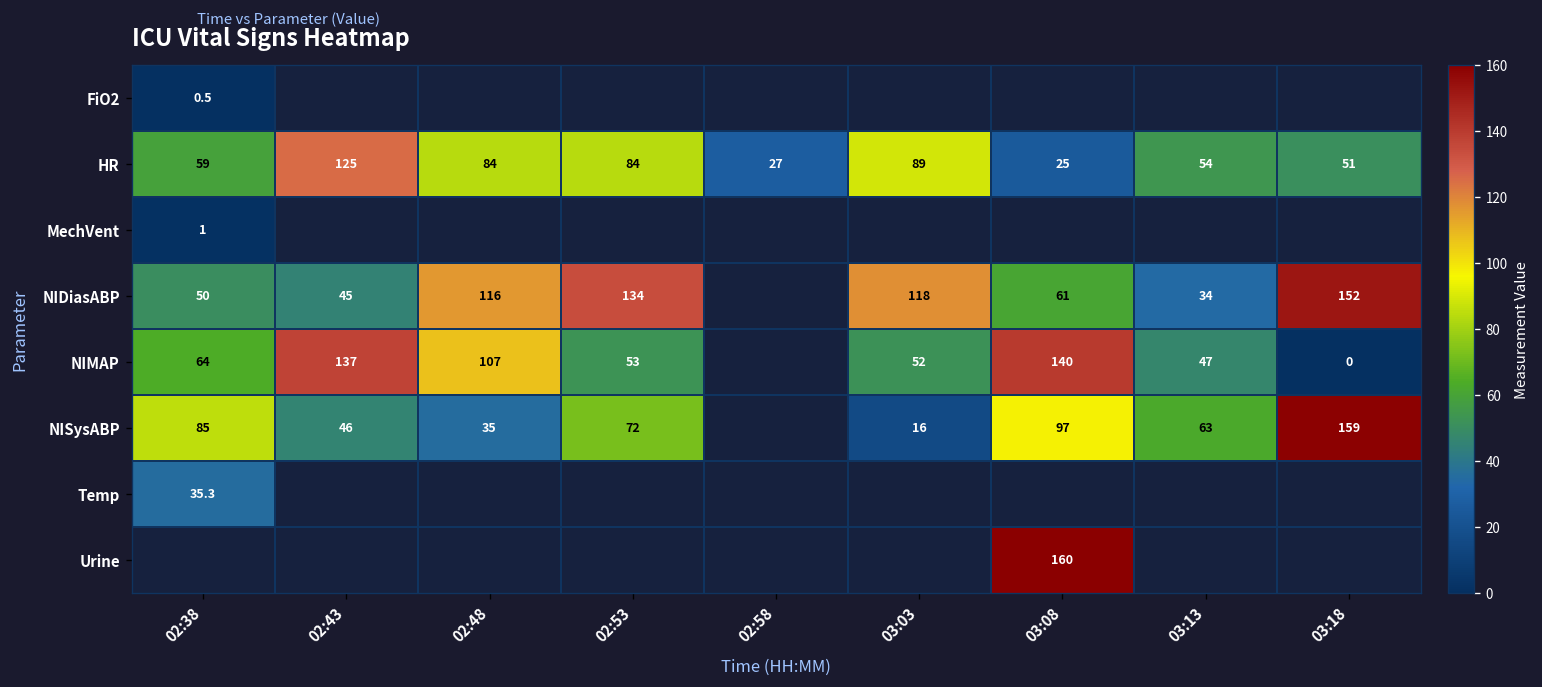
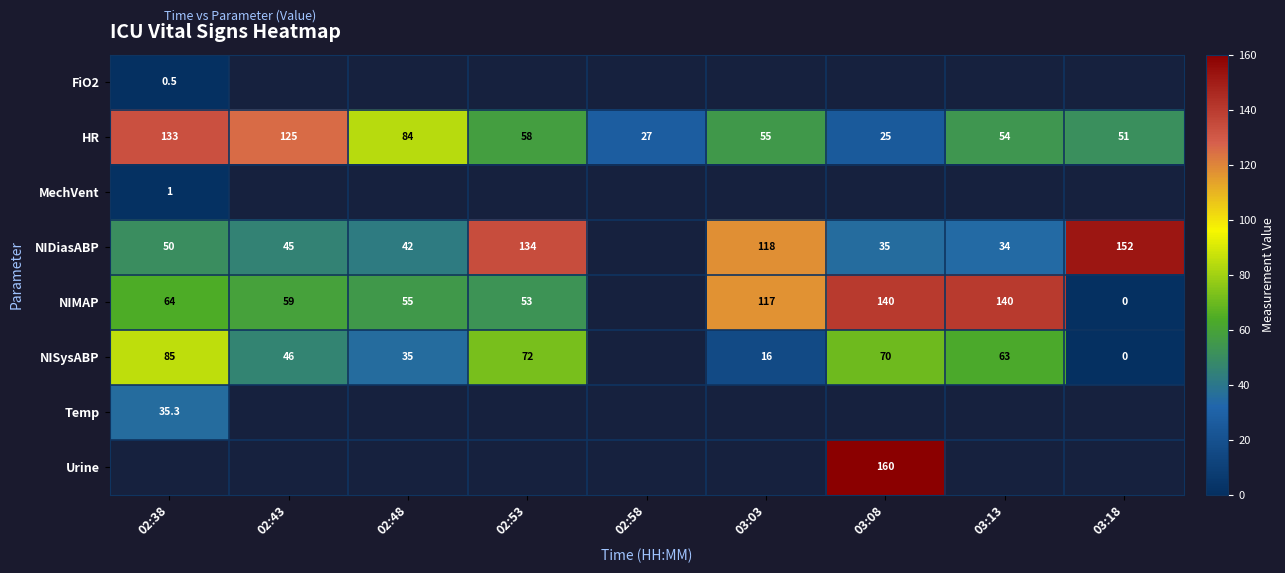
HR, 02:38: 59 -> 133
HR, 02:53: 84 -> 58
HR, 03:03: 89 -> 55
NIDiasABP, 02:48: 116 -> 42
NIDiasABP, 03:08: 61 -> 35
NIMAP, 02:43: 137 -> 59
NIMAP, 02:48: 107 -> 55
NIMAP, 03:03: 52 -> 117
NIMAP, 03:13: 47 -> 140
NISysABP, 03:08: 97 -> 70
NISysABP, 03:18: 159 -> 0
